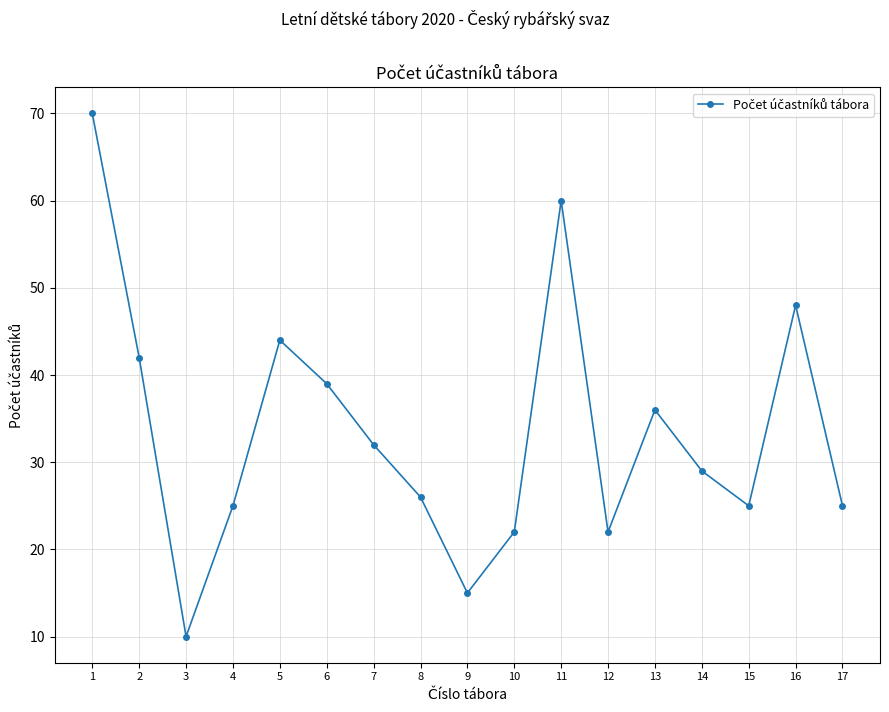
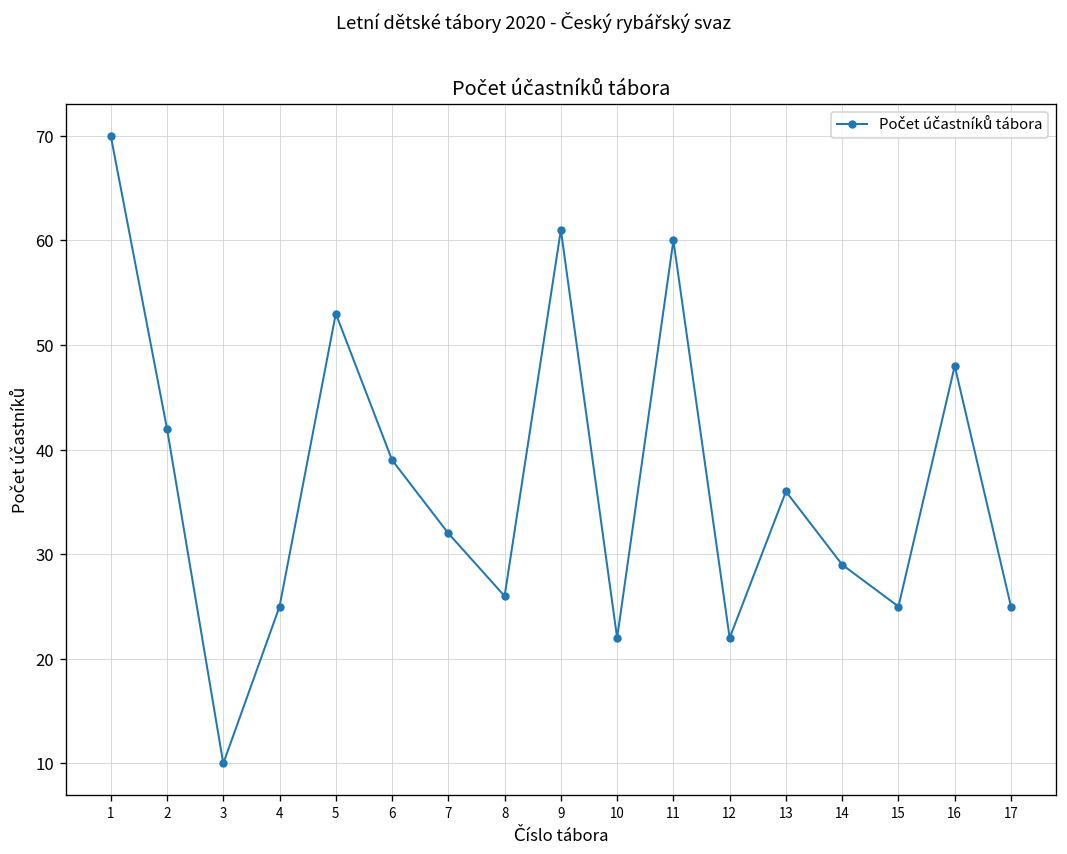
5: 44 -> 53
9: 15 -> 61
